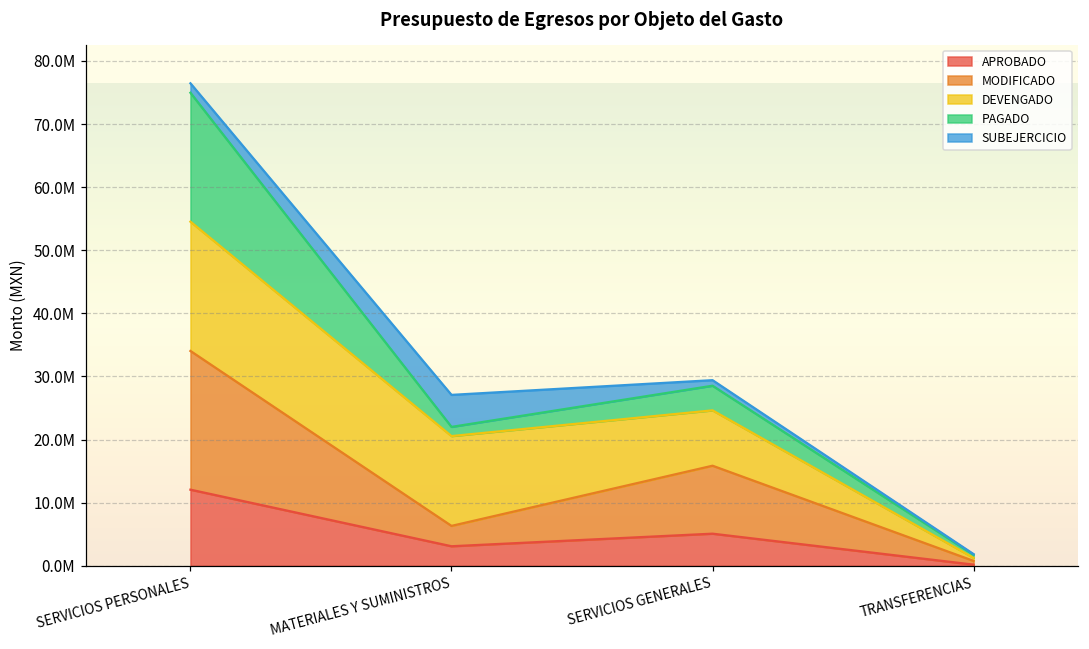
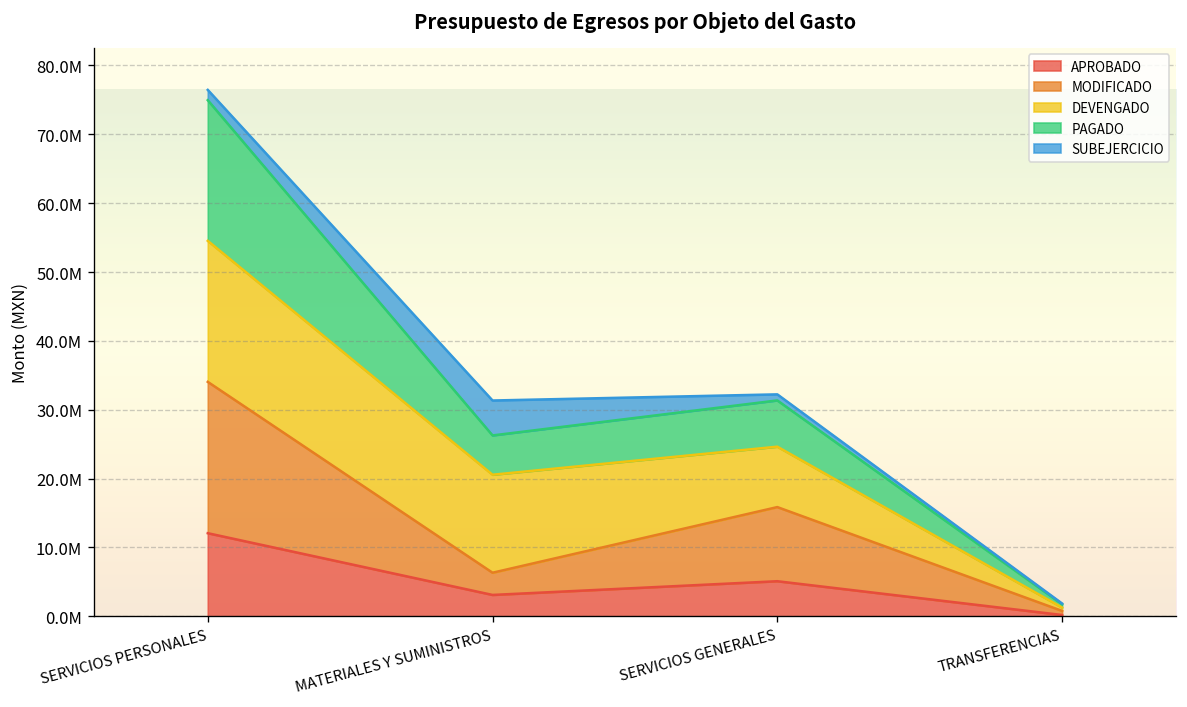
PAGADO, MATERIALES Y SUMINISTROS: 1000000 -> 6000000
PAGADO, SERVICIOS GENERALES: 4000000 -> 7000000
